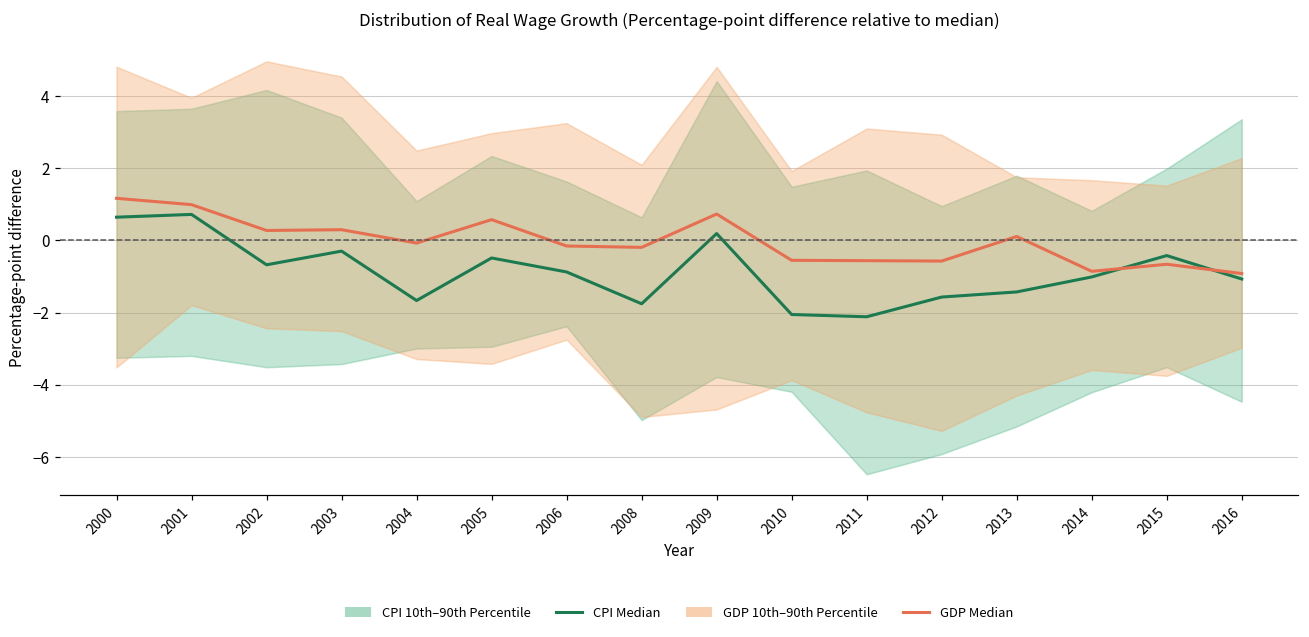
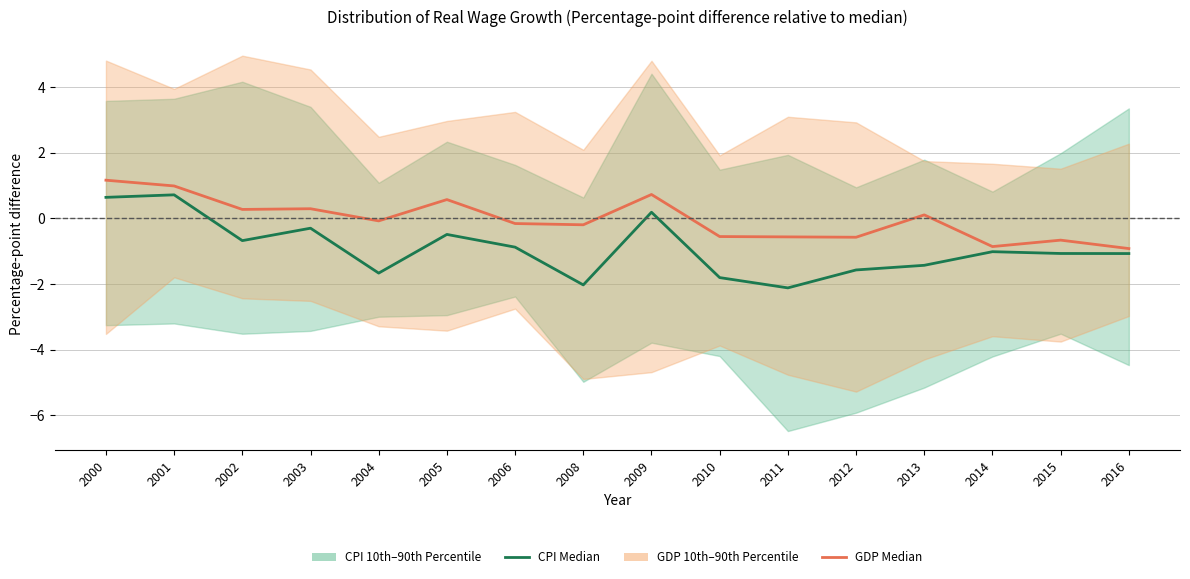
CPI Median, 2008: -1.8 -> -2.0
CPI Median, 2010: -2.1 -> -1.8
CPI Median, 2015: -0.4 -> -1.1
